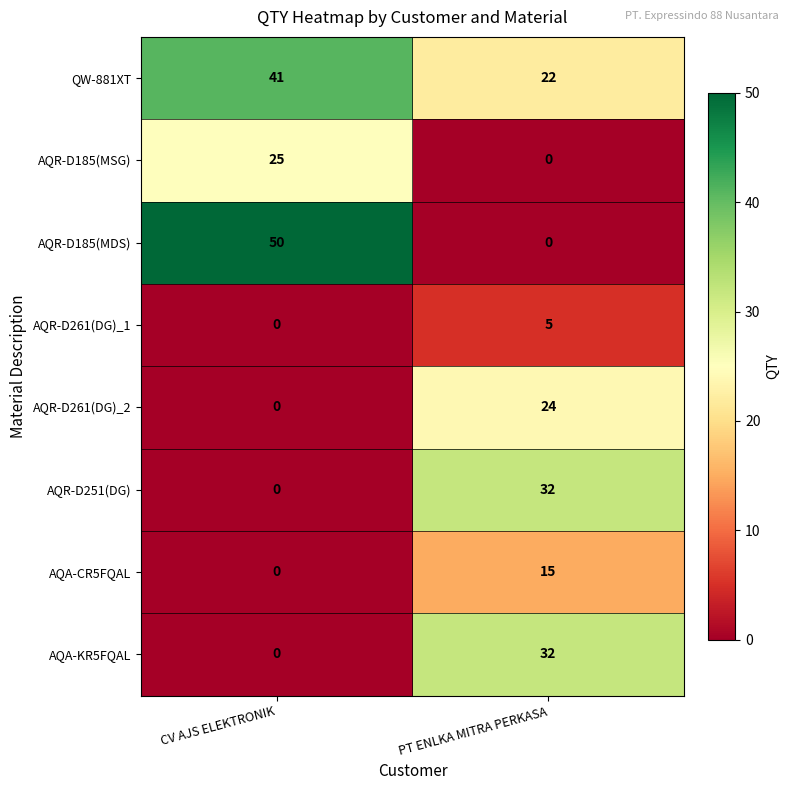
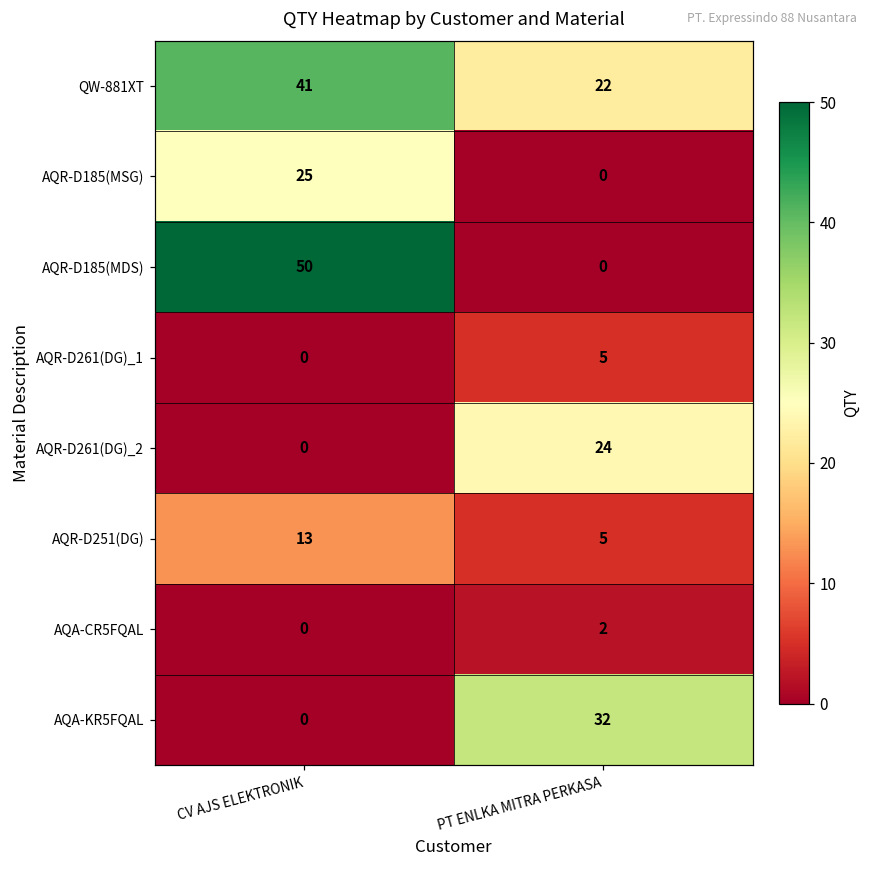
AQR-D251(DG), CV AJS ELEKTRONIK: 0 -> 13
AQR-D251(DG), PT ENLKA MITRA PERKASA: 32 -> 5
AQA-CR5FQAL, PT ENLKA MITRA PERKASA: 15 -> 2
